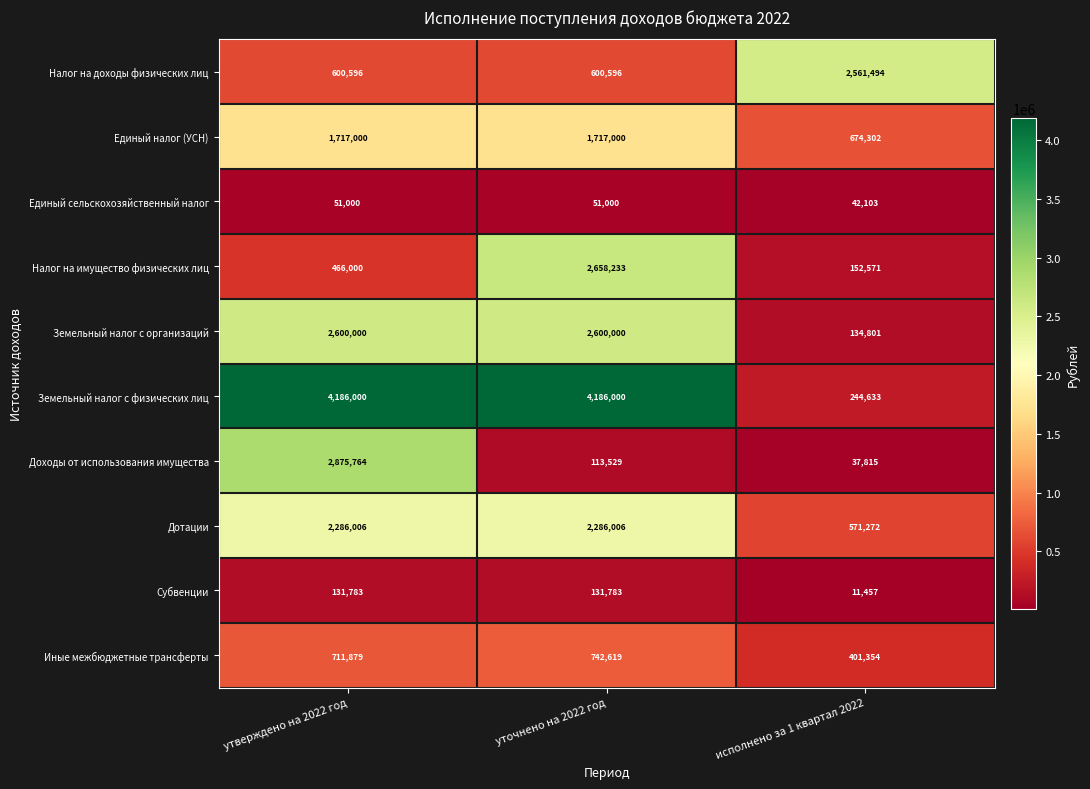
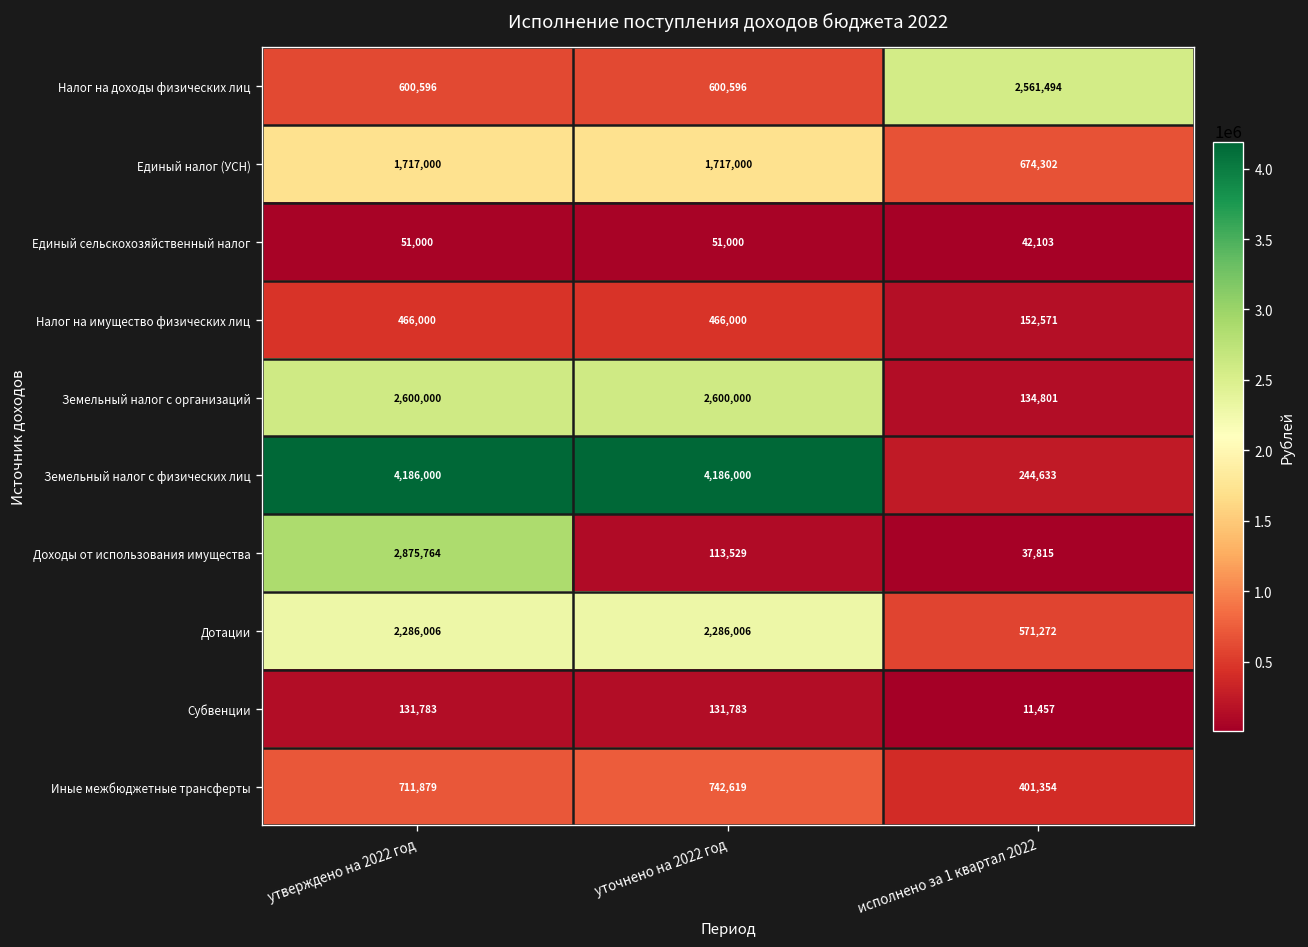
Налог на имущество физических лиц, уточнено на 2022 год: 2,658,233 -> 466,000
